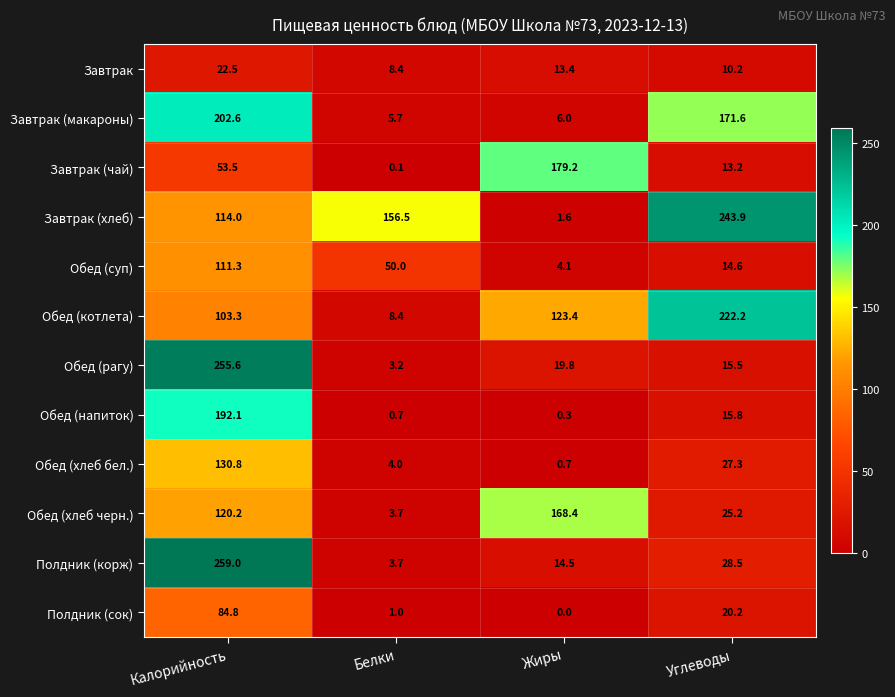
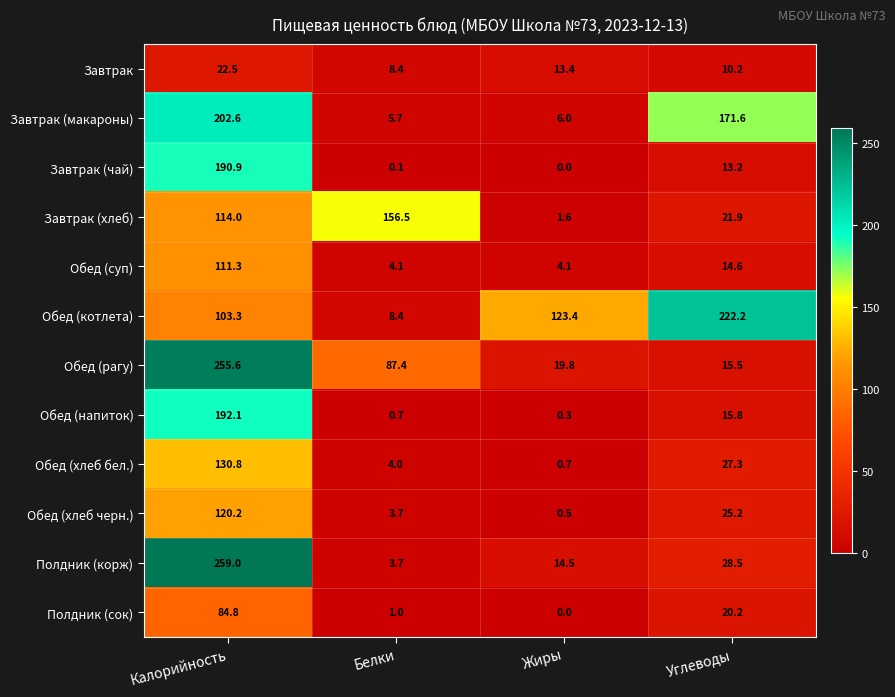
Завтрак (чай), Калорийность: 53.5 -> 190.9
Завтрак (чай), Жиры: 179.2 -> 0.0
Завтрак (хлеб), Углеводы: 243.9 -> 21.9
Обед (суп), Белки: 50.0 -> 4.1
Обед (рагу), Белки: 3.2 -> 87.4
Обед (хлеб черн.), Жиры: 168.4 -> 0.5
